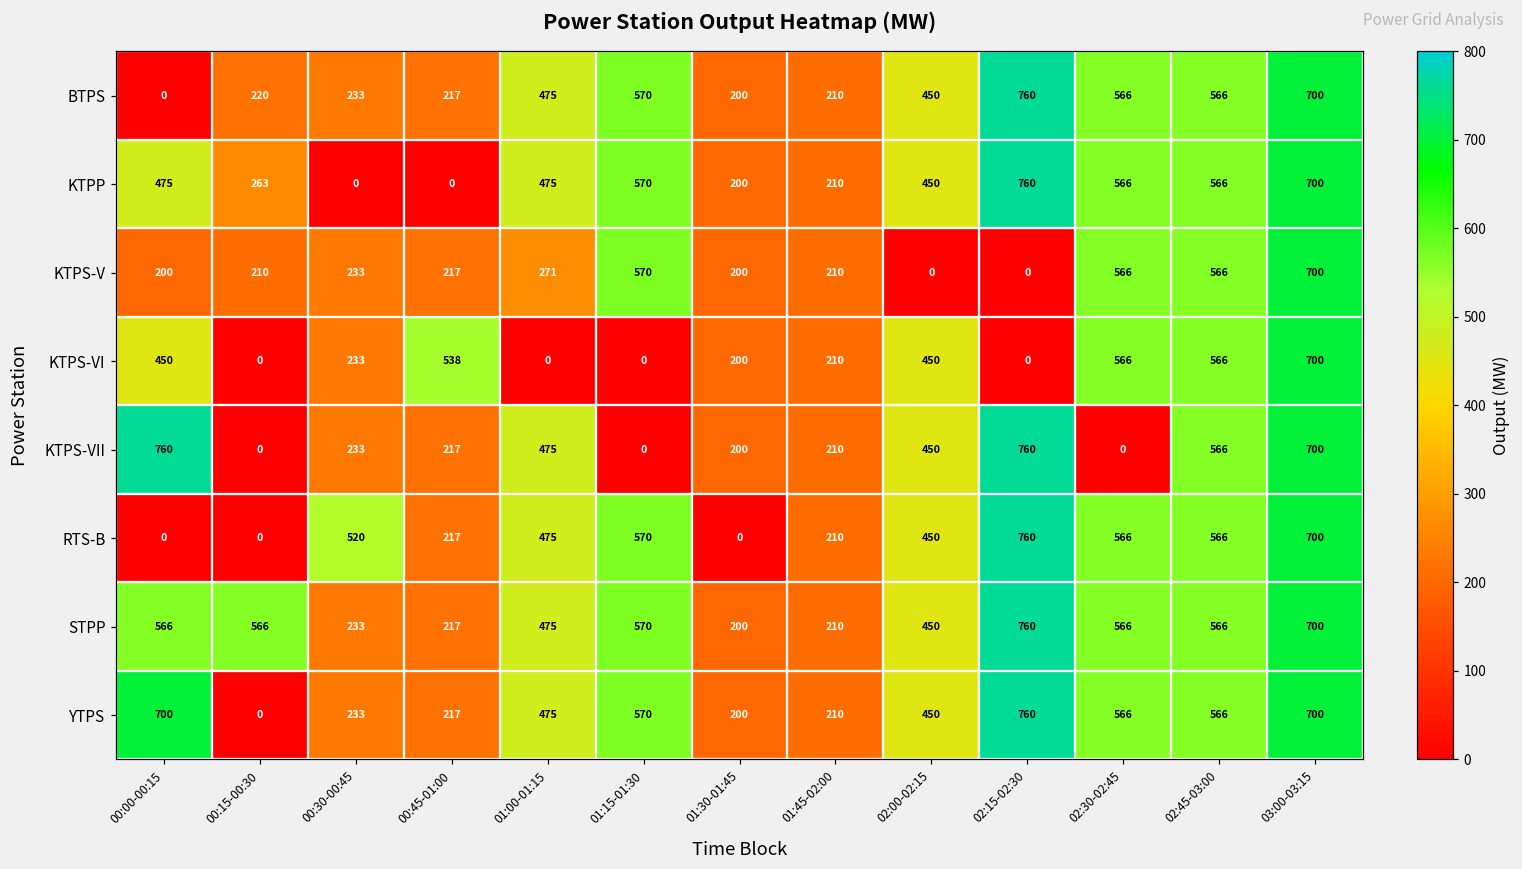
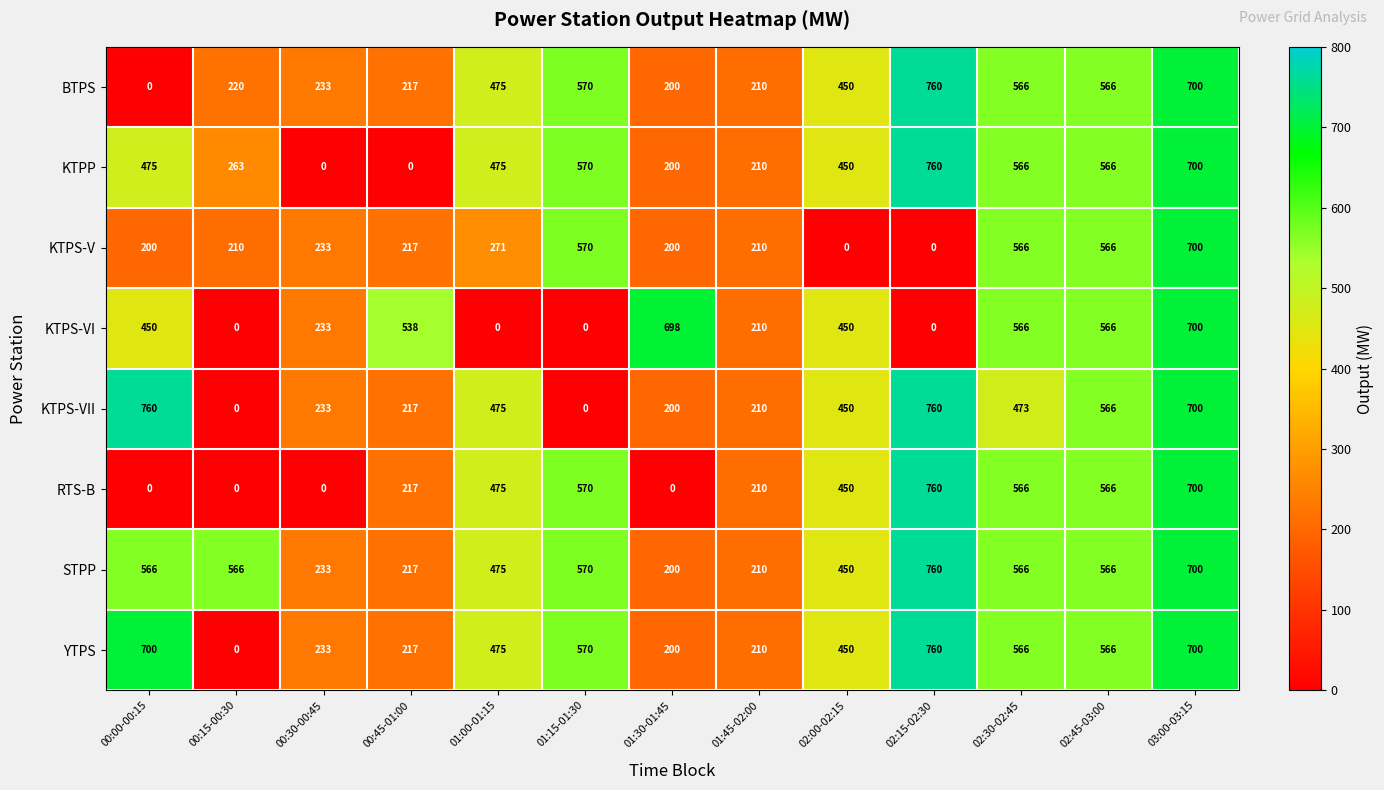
KTPS-VI, 01:30-01:45: 200 -> 698
KTPS-VII, 02:30-02:45: 0 -> 473
RTS-B, 00:30-00:45: 520 -> 0
